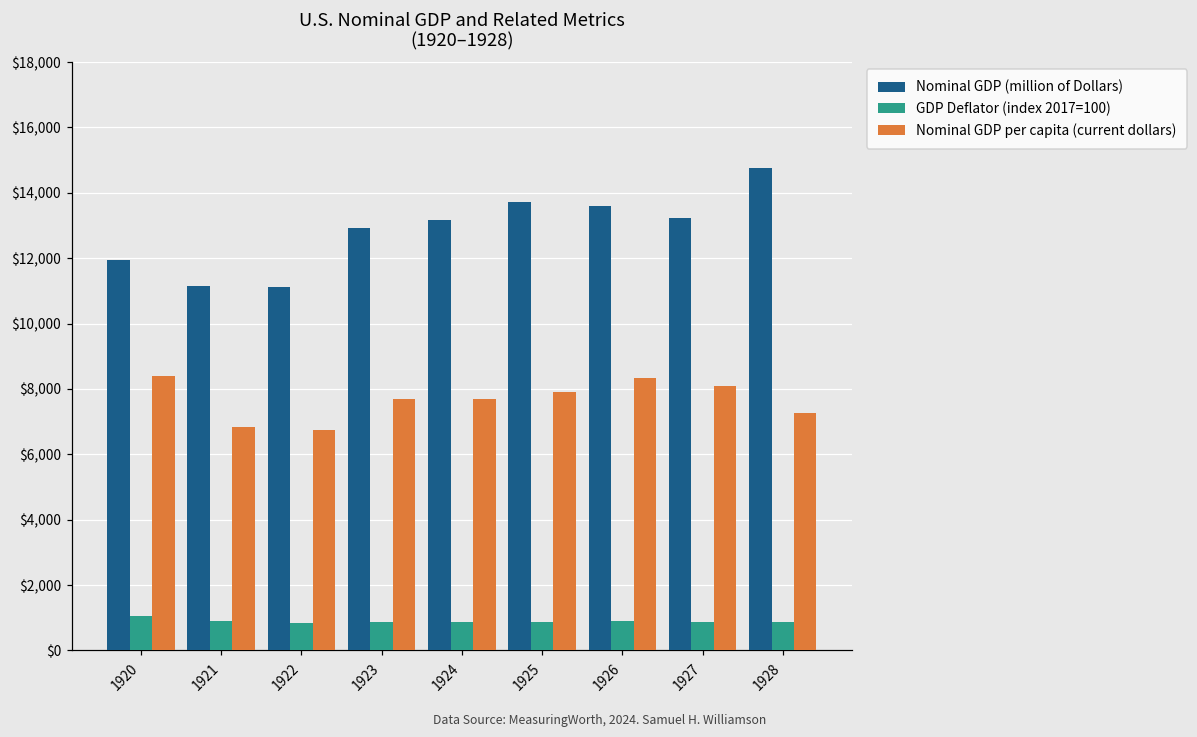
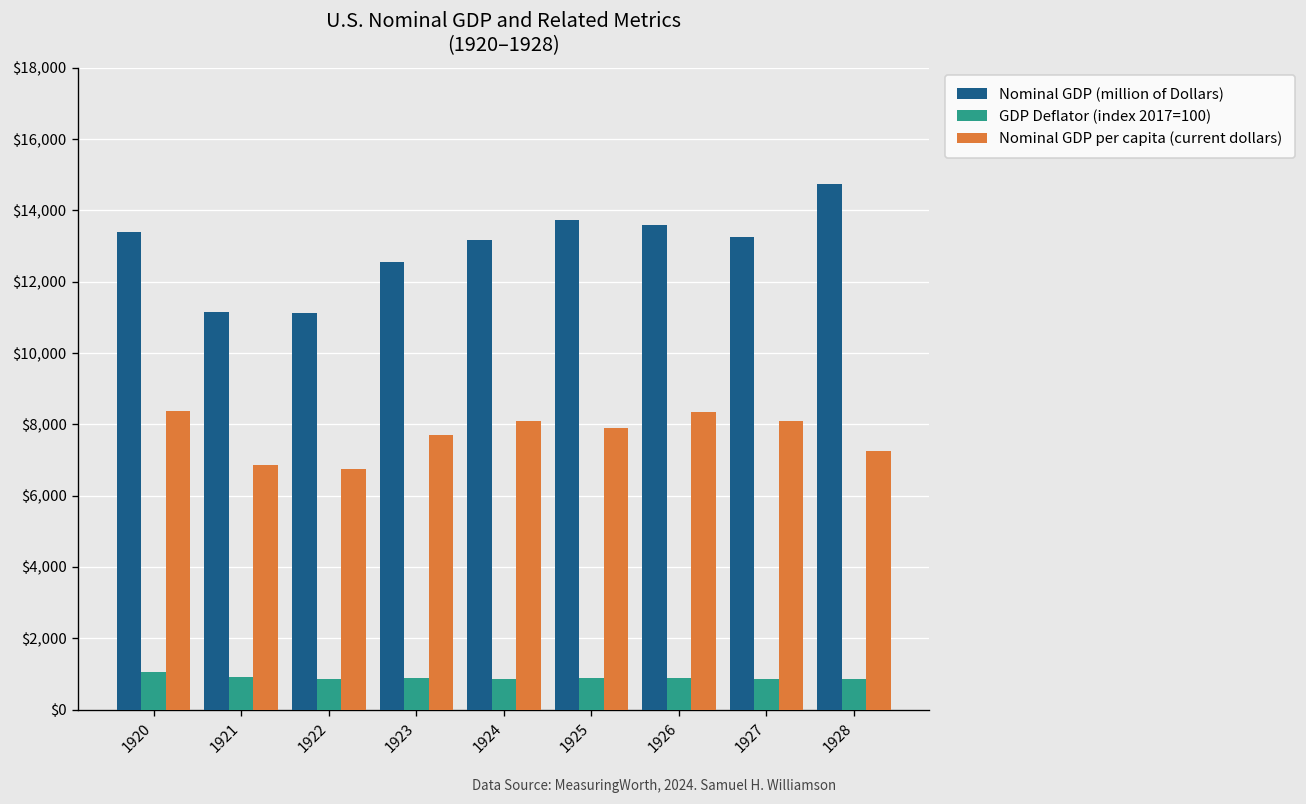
Nominal GDP (million of Dollars), 1920: $11,900 -> $13,400
Nominal GDP (million of Dollars), 1923: $12,900 -> $12,500
Nominal GDP per capita (current dollars), 1924: $7,700 -> $8,100
